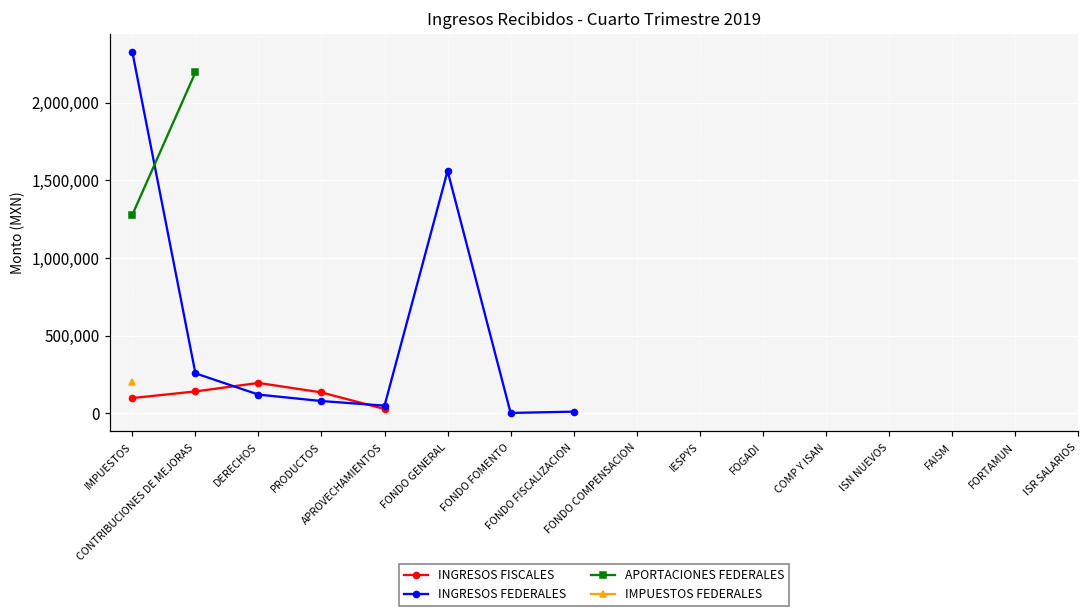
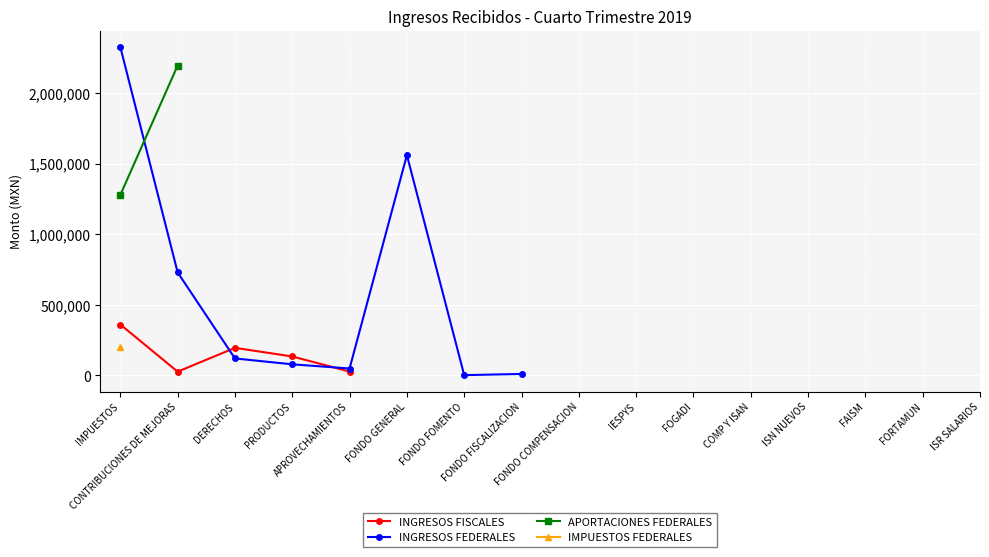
INGRESOS FISCALES, IMPUESTOS: 100,000 -> 360,000
INGRESOS FISCALES, CONTRIBUCIONES DE MEJORAS: 140,000 -> 30,000
INGRESOS FEDERALES, CONTRIBUCIONES DE MEJORAS: 260,000 -> 730,000
